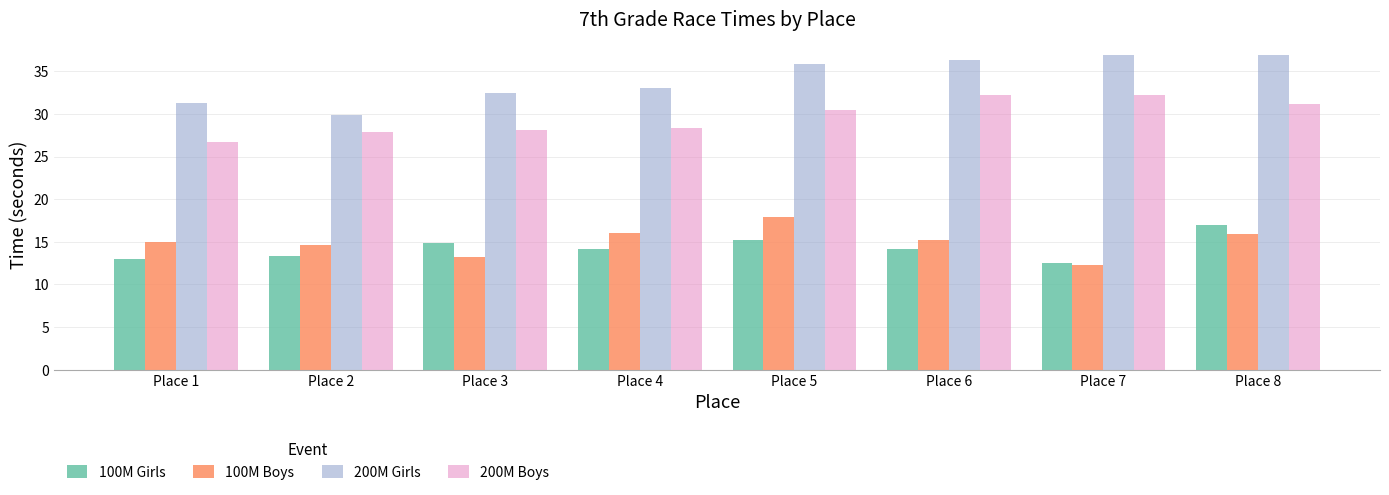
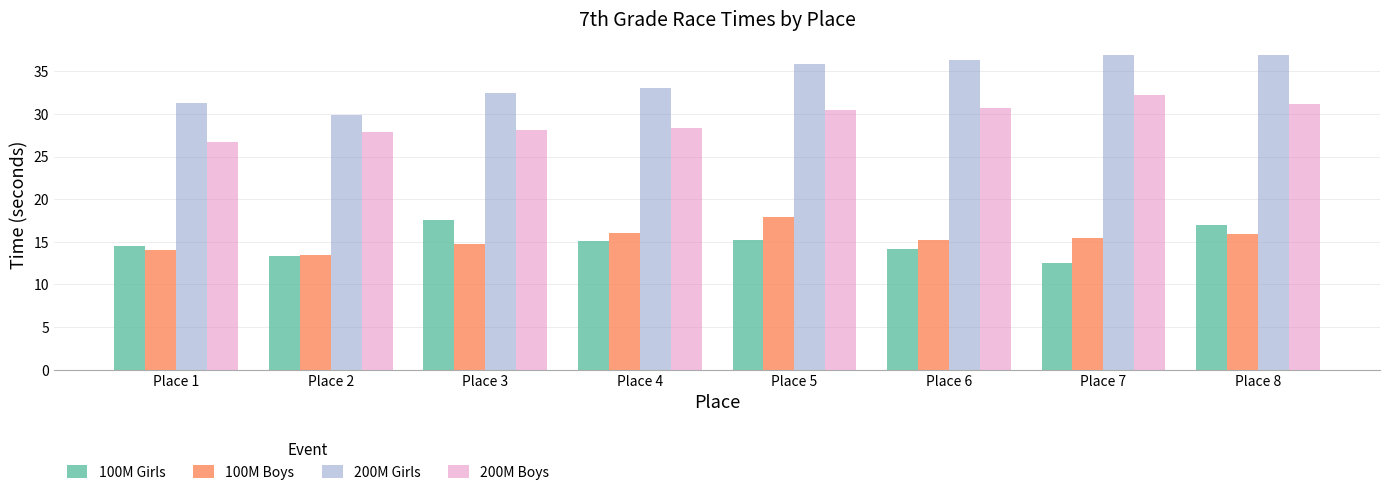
100M Girls, Place 1: 13 -> 14
100M Boys, Place 1: 15 -> 14
100M Boys, Place 2: 15 -> 13
100M Girls, Place 3: 15 -> 18
100M Boys, Place 3: 13 -> 15
100M Girls, Place 4: 14 -> 15
200M Boys, Place 6: 32 -> 31
100M Boys, Place 7: 12 -> 15
